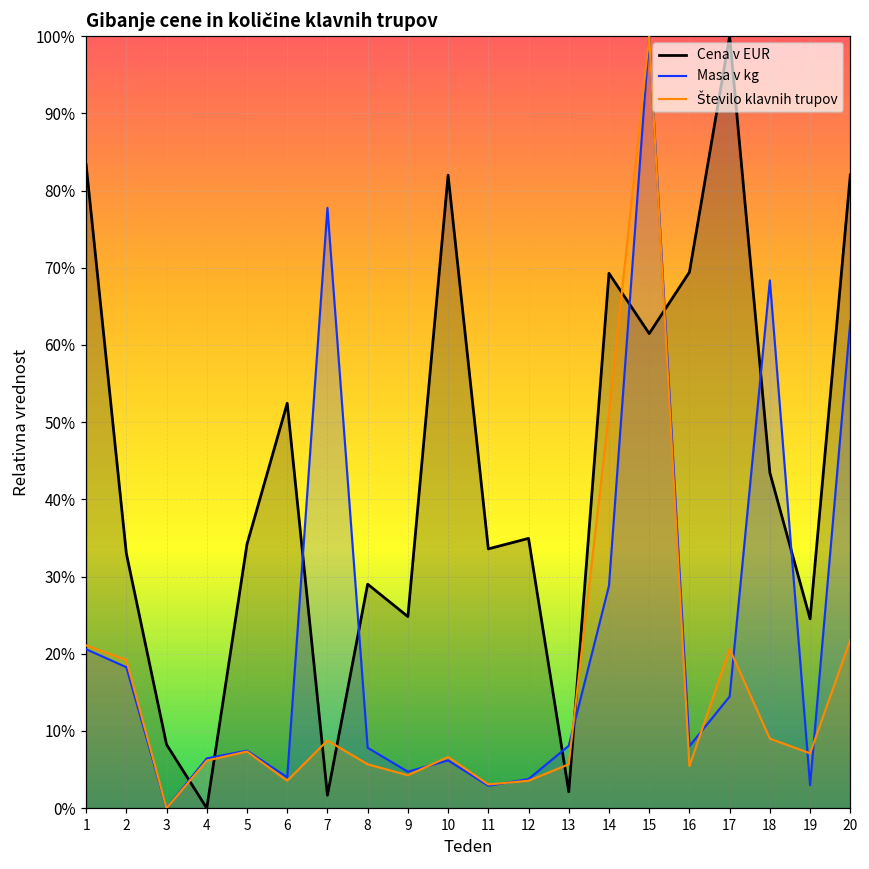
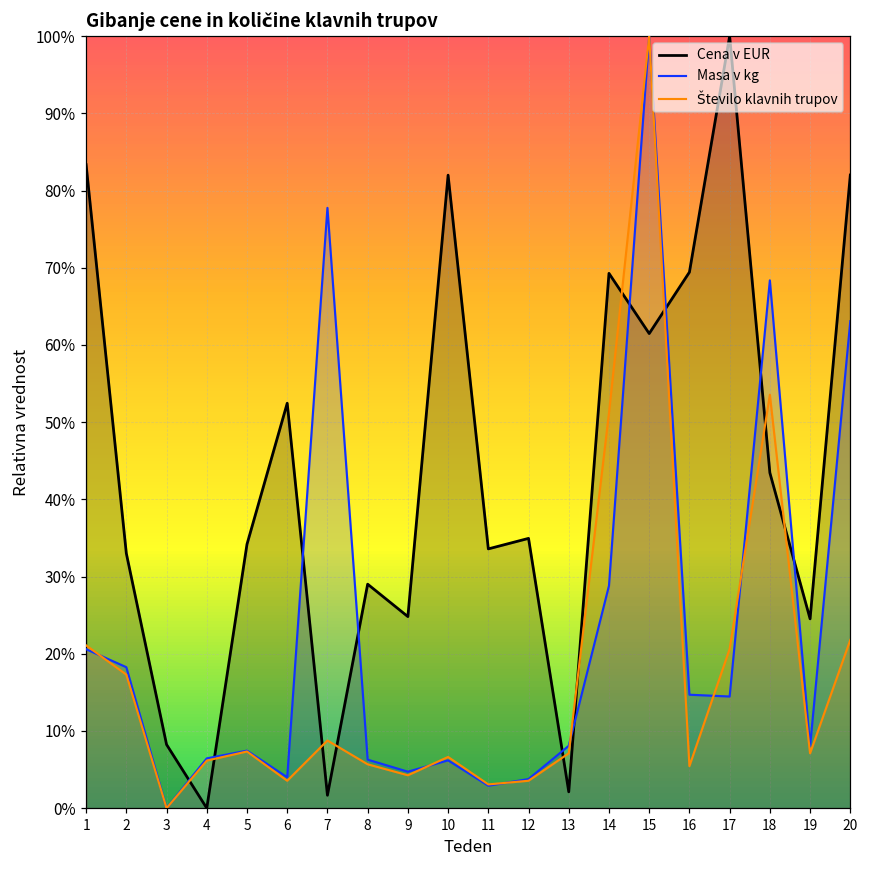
Število klavnih trupov, 2: 19% -> 17%
Masa v kg, 8: 8% -> 6%
Število klavnih trupov, 13: 6% -> 7%
Masa v kg, 16: 8% -> 15%
Število klavnih trupov, 18: 9% -> 54%
Masa v kg, 19: 3% -> 8%
